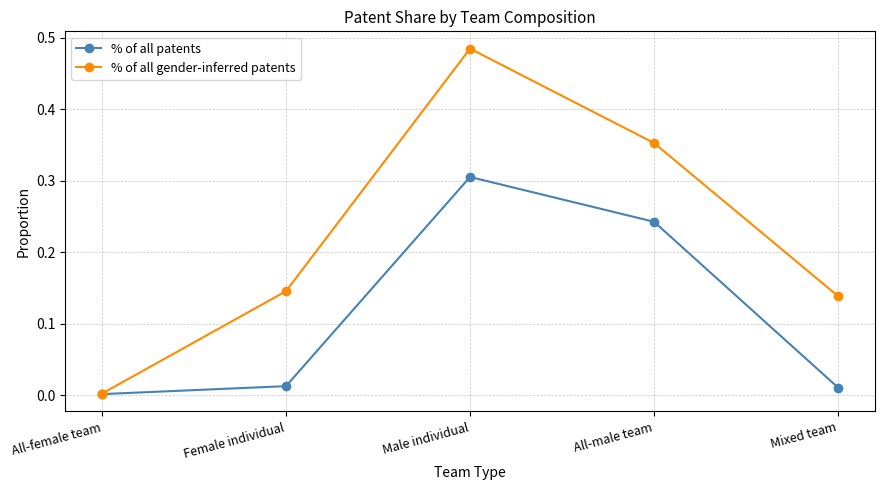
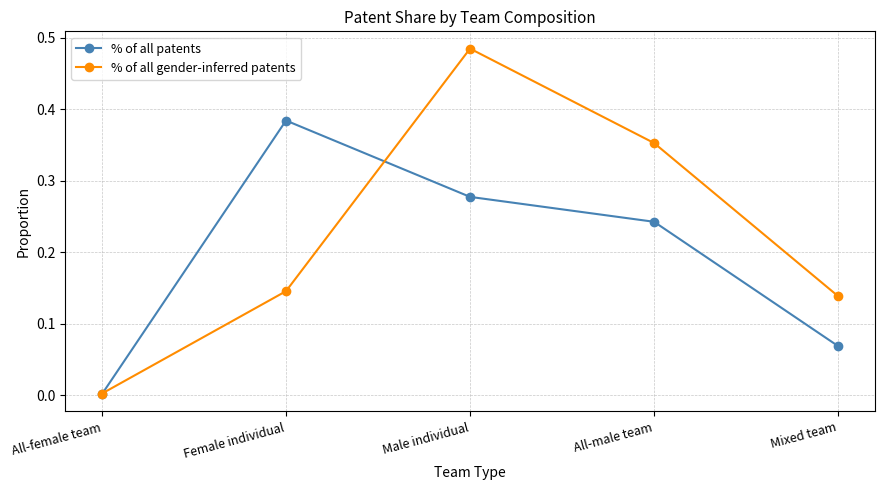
% of all patents, Female individual: 0.01 -> 0.38
% of all patents, Male individual: 0.30 -> 0.28
% of all patents, Mixed team: 0.01 -> 0.07
